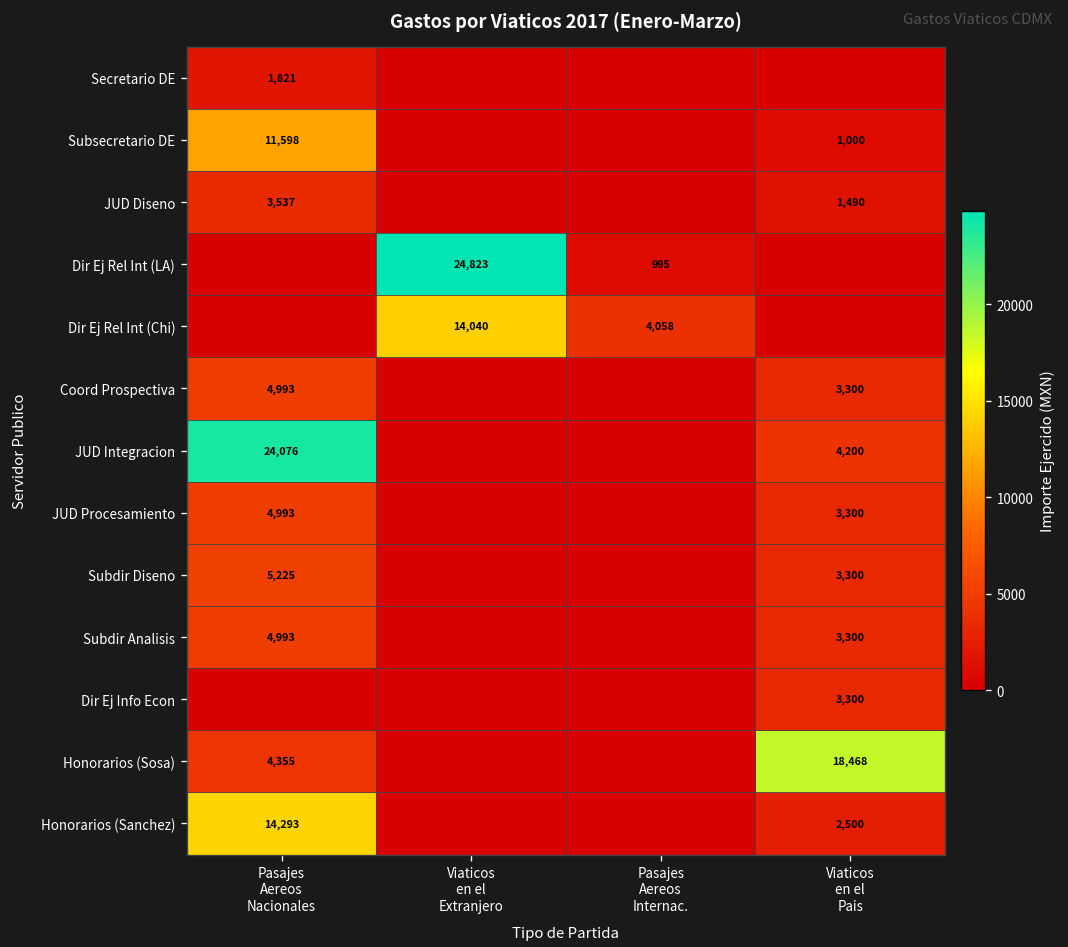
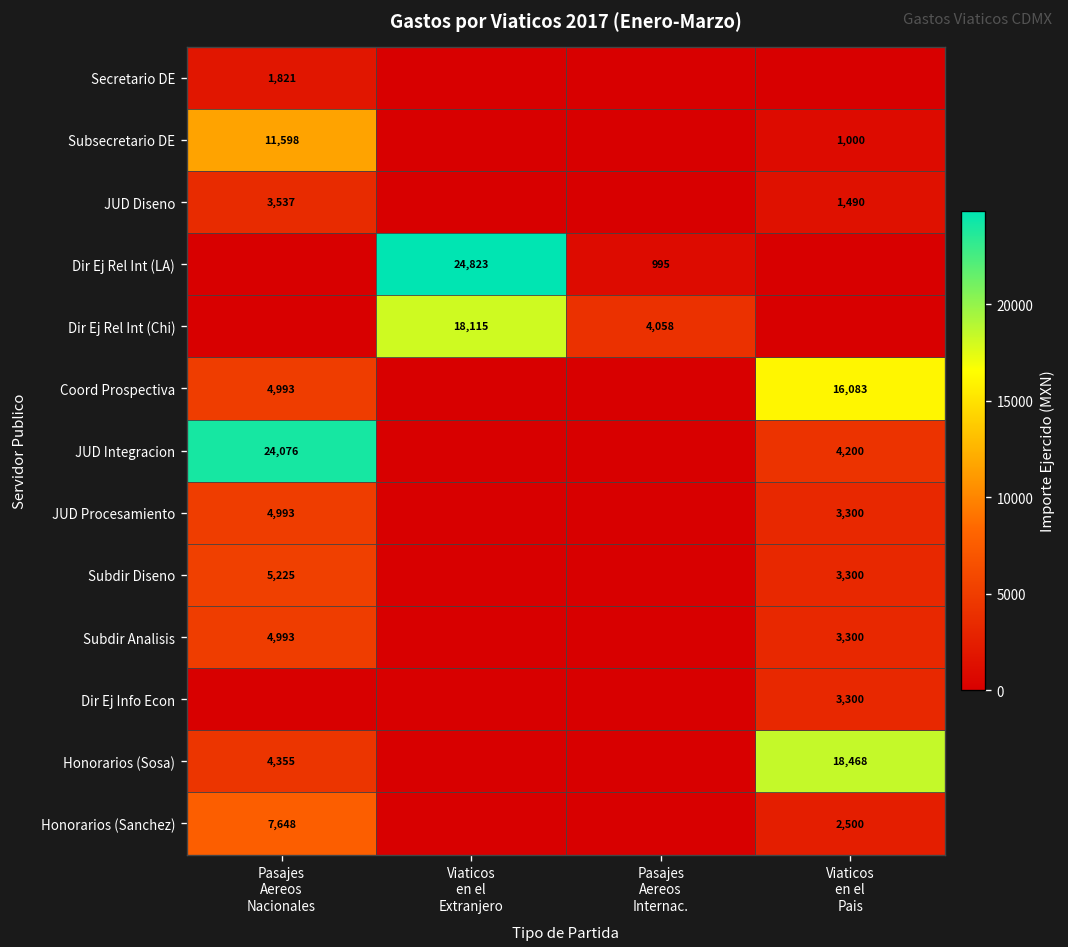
Dir Ej Rel Int (Chi), Viaticos en el Extranjero: 14,040 -> 18,115
Coord Prospectiva, Viaticos en el Pais: 3,300 -> 16,083
Honorarios (Sanchez), Pasajes Aereos Nacionales: 14,293 -> 7,648
